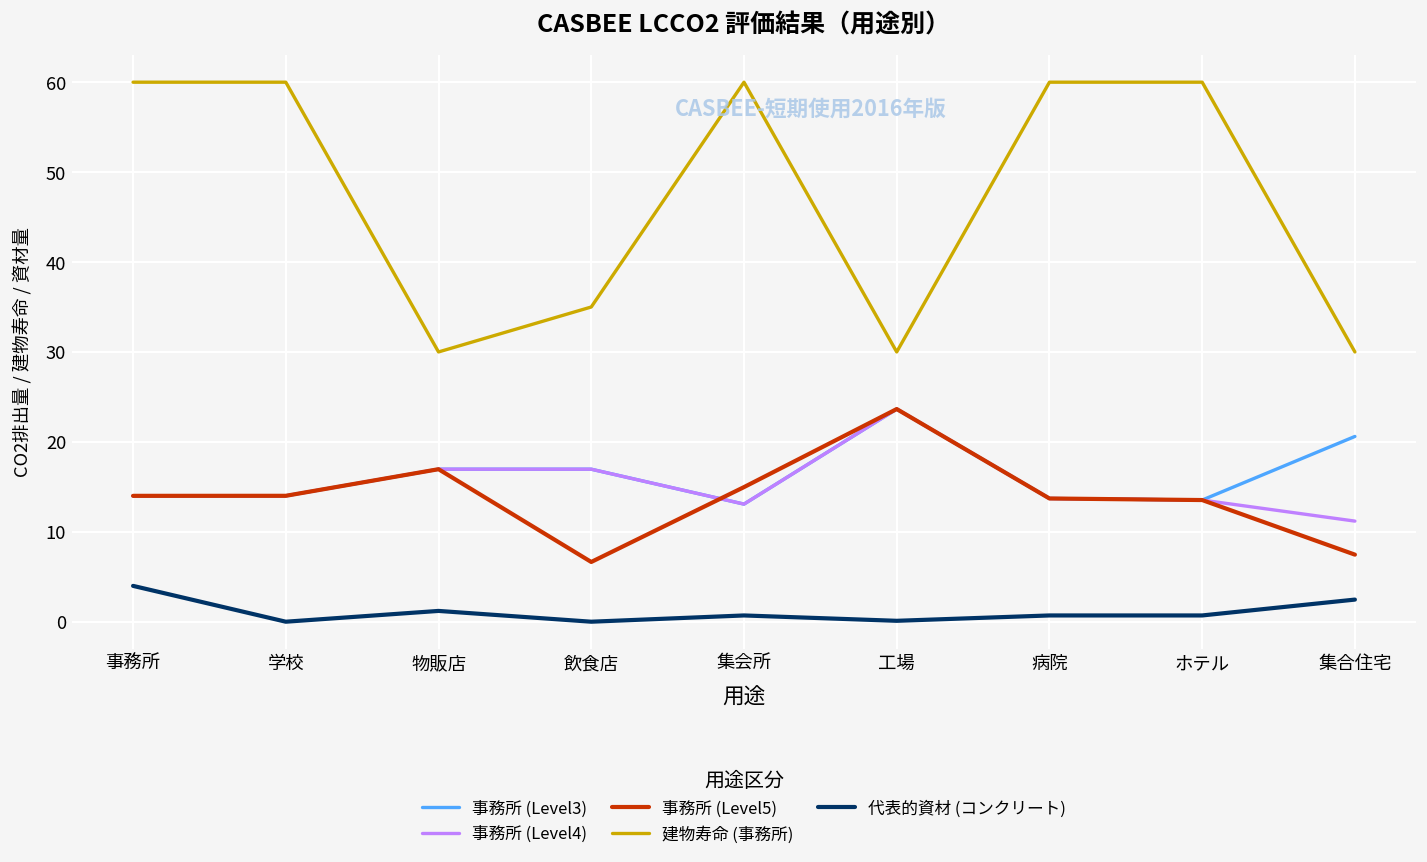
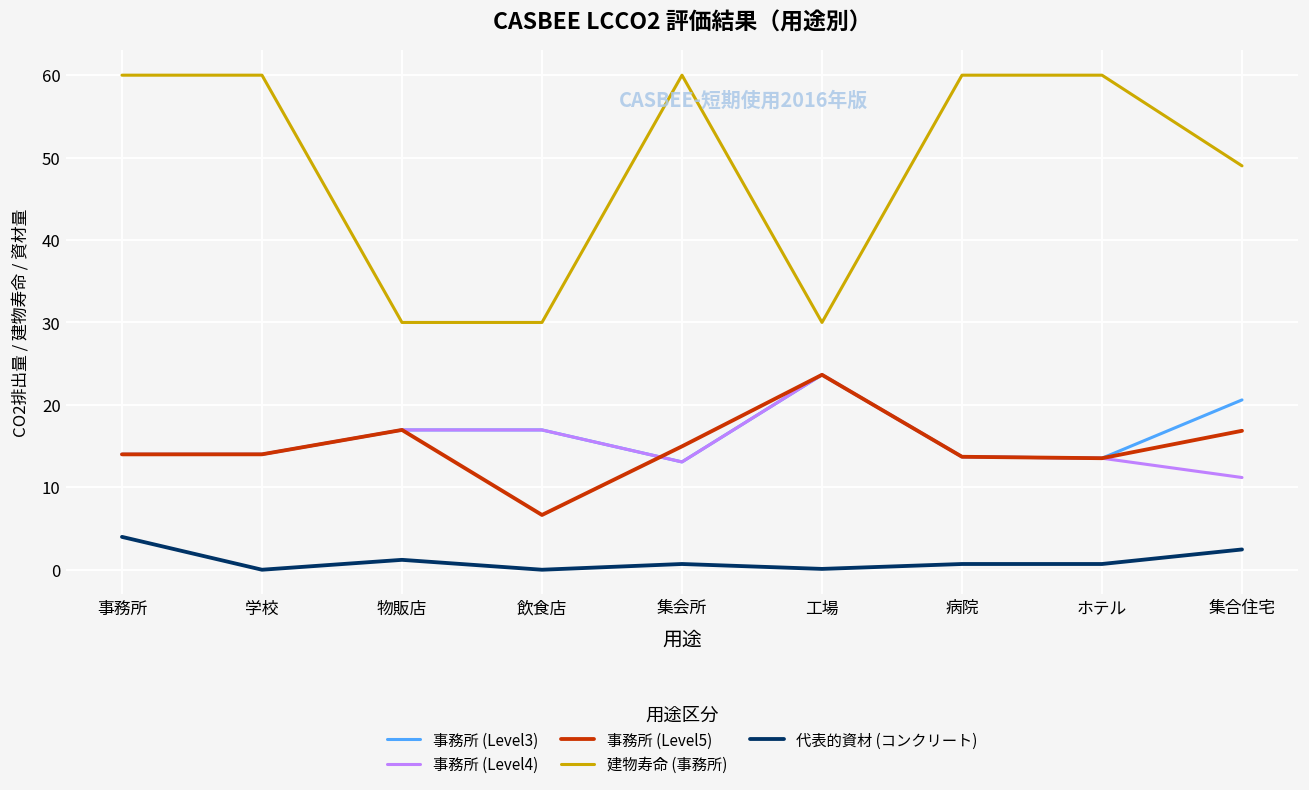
建物寿命 (事務所), 飲食店: 35 -> 30
事務所 (Level5), 集合住宅: 7 -> 17
建物寿命 (事務所), 集合住宅: 30 -> 49
